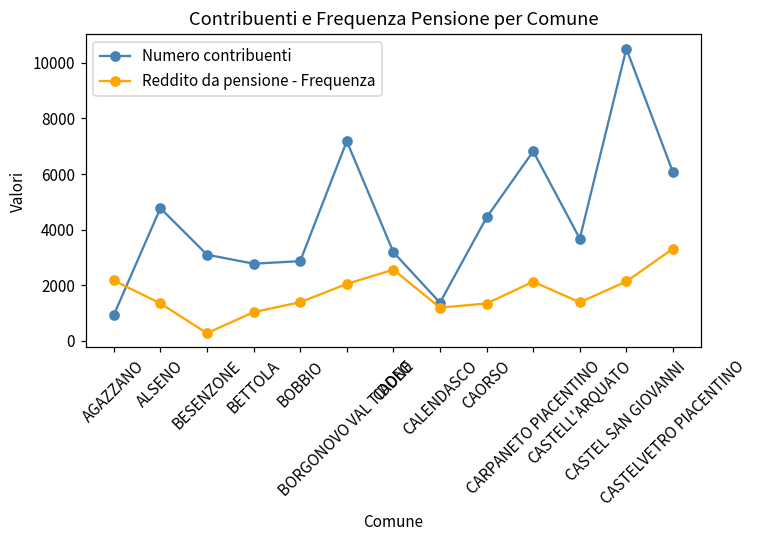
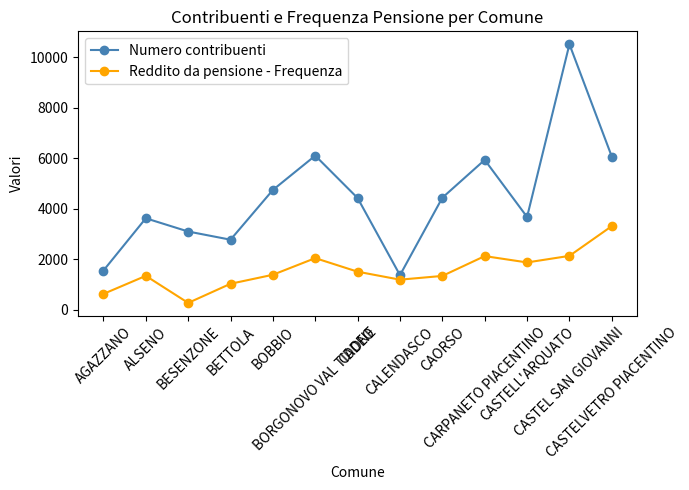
Numero contribuenti, AGAZZANO: 900 -> 1600
Reddito da pensione - Frequenza, AGAZZANO: 2200 -> 600
Numero contribuenti, ALSENO: 4800 -> 3600
Numero contribuenti, BOBBIO: 2900 -> 4700
Numero contribuenti, BORGONOVO VAL TIDONE: 7200 -> 6100
Numero contribuenti, CADEO: 3200 -> 4400
Reddito da pensione - Frequenza, CADEO: 2600 -> 1500
Numero contribuenti, CARPANETO PIACENTINO: 6800 -> 5900
Reddito da pensione - Frequenza, CASTELL'ARQUATO: 1400 -> 1900
